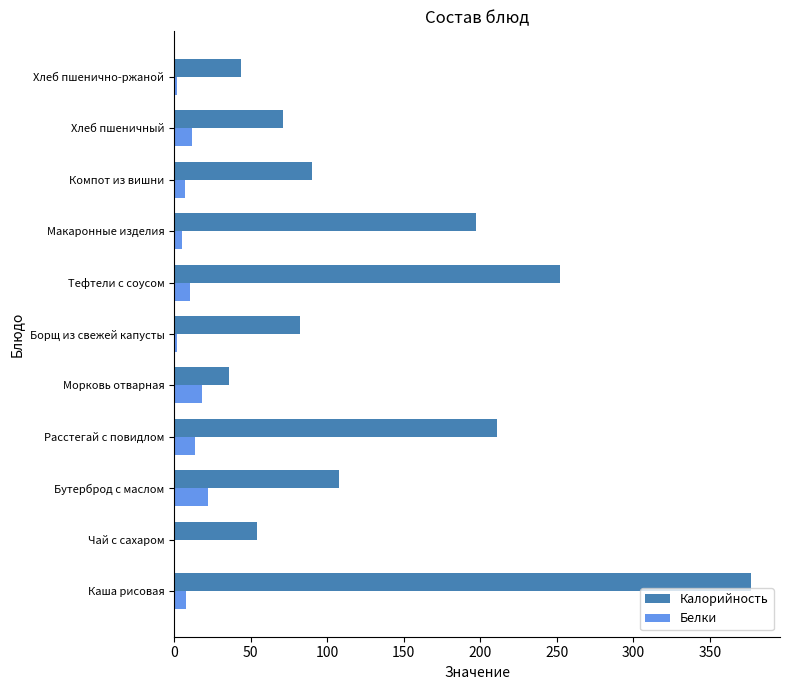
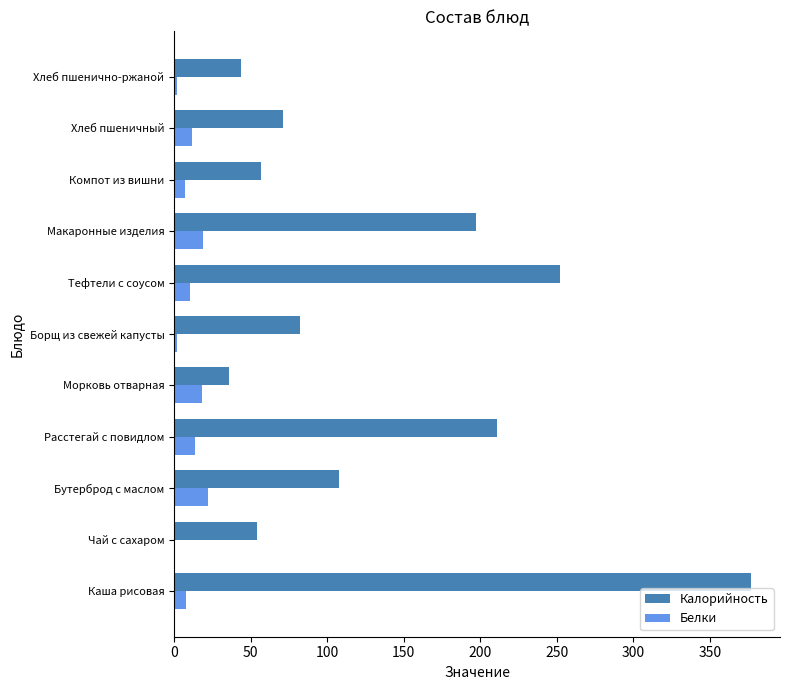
Калорийность, Компот из вишни: 90 -> 57
Белки, Макаронные изделия: 5 -> 19
